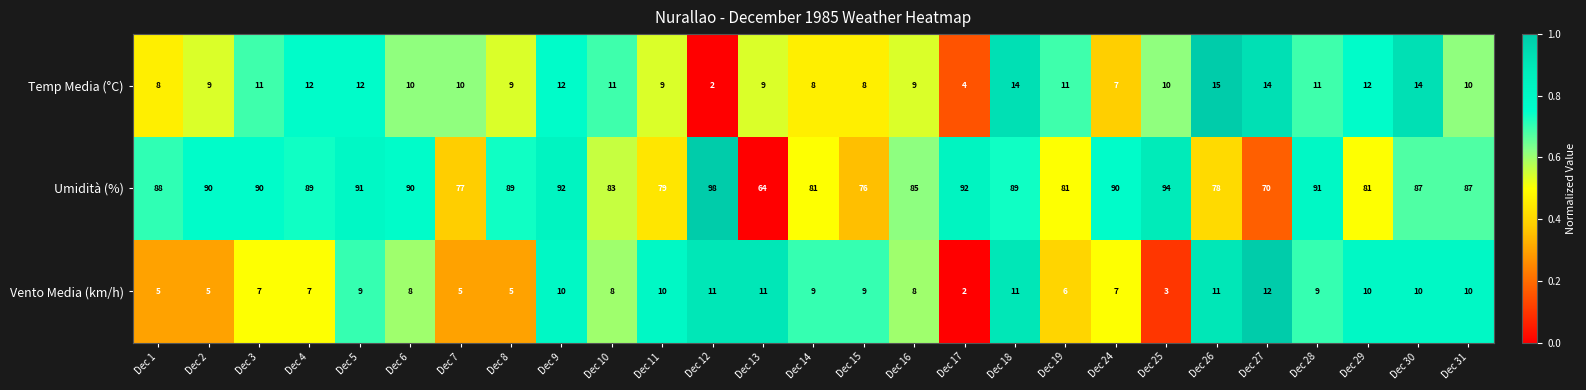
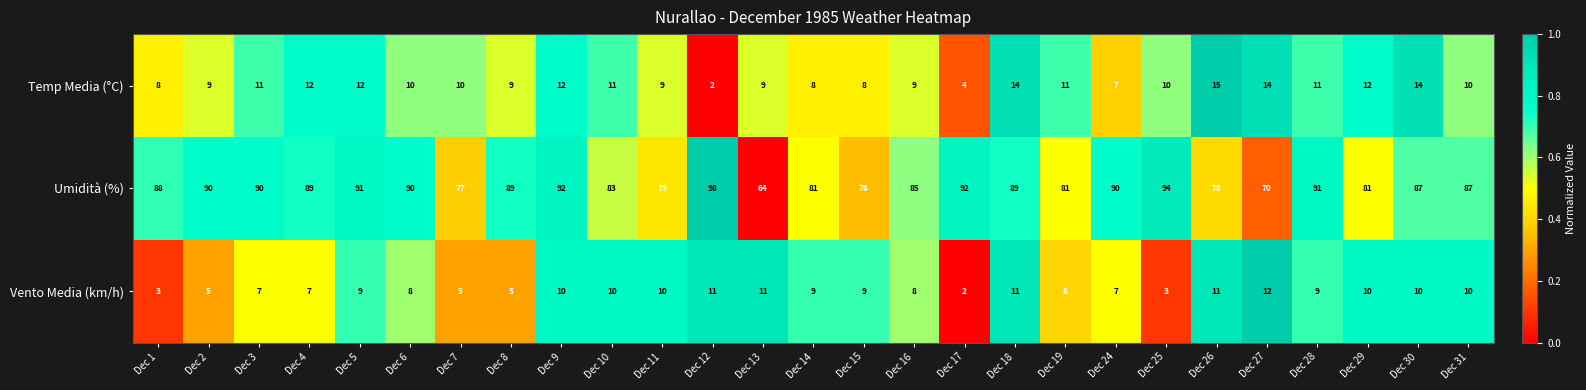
Vento Media (km/h), Dec 1: 5 -> 3
Vento Media (km/h), Dec 10: 8 -> 10
